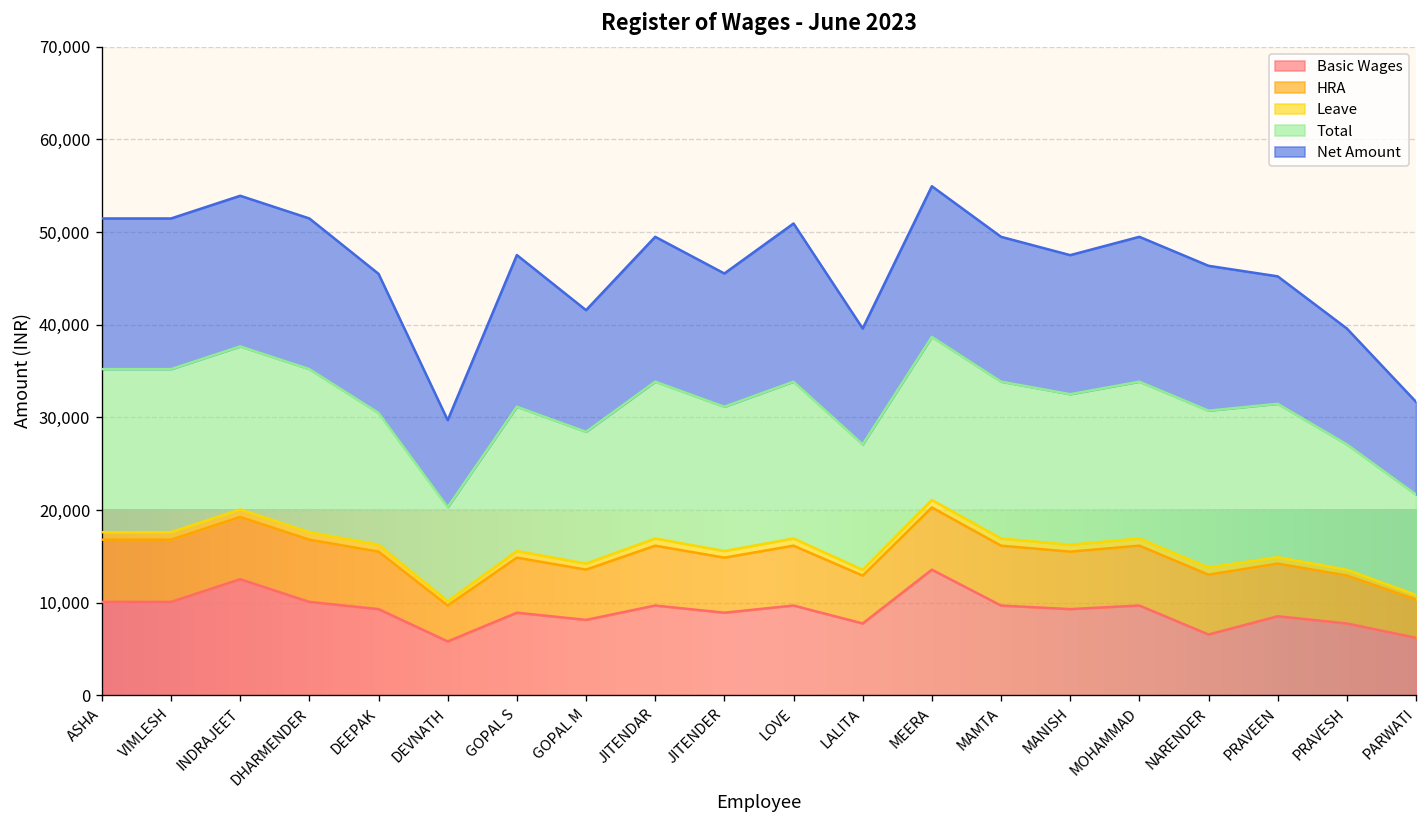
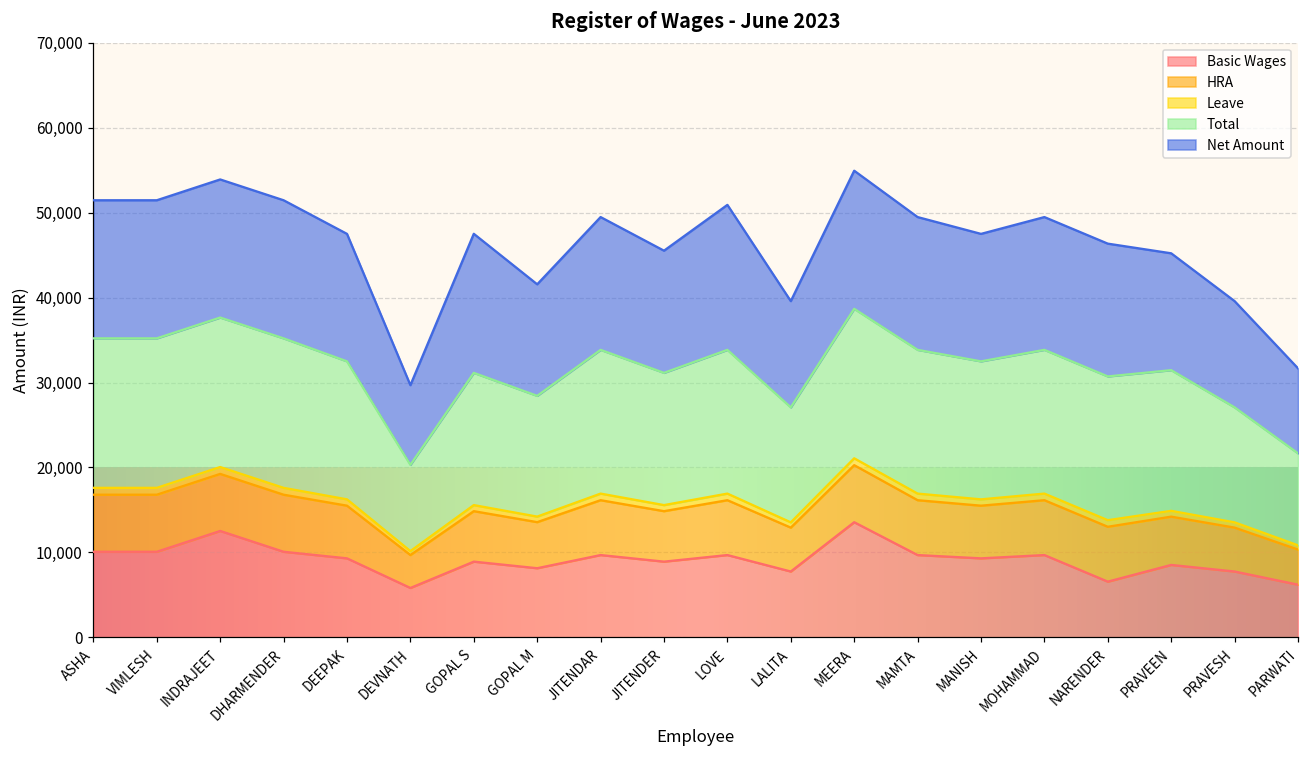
Total, DEEPAK: 14,000 -> 16,000
